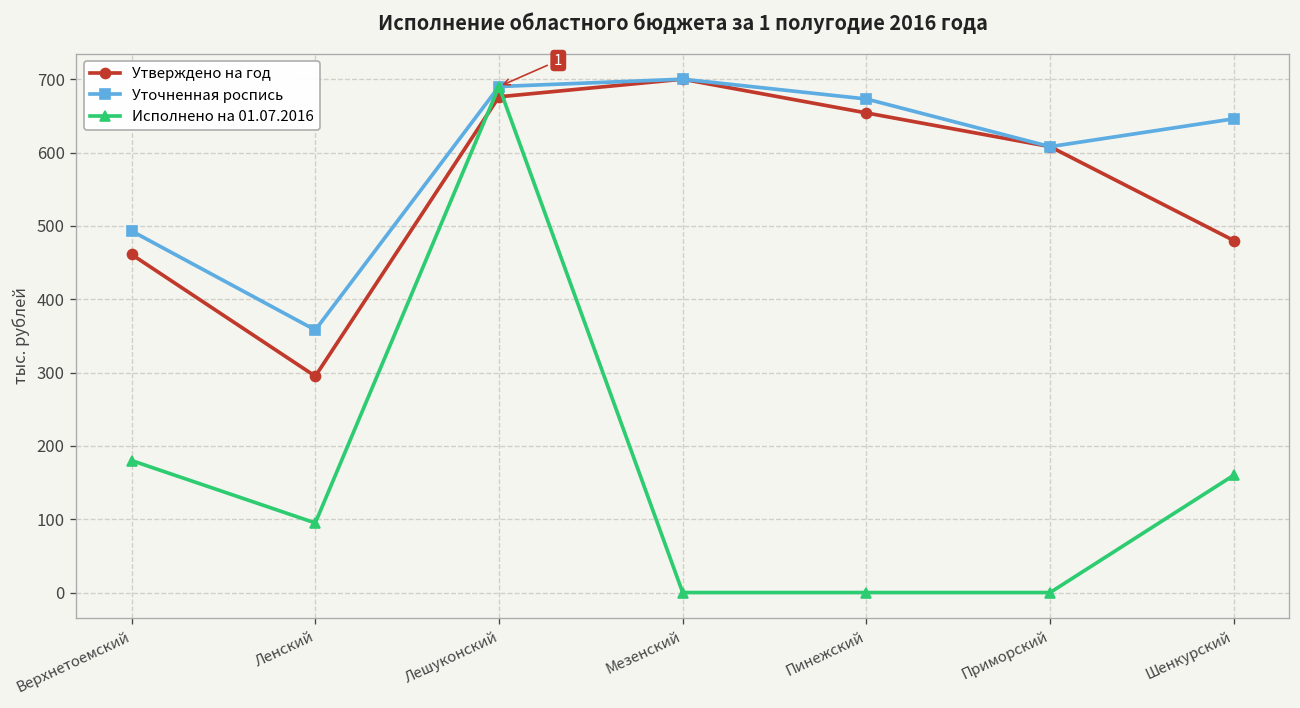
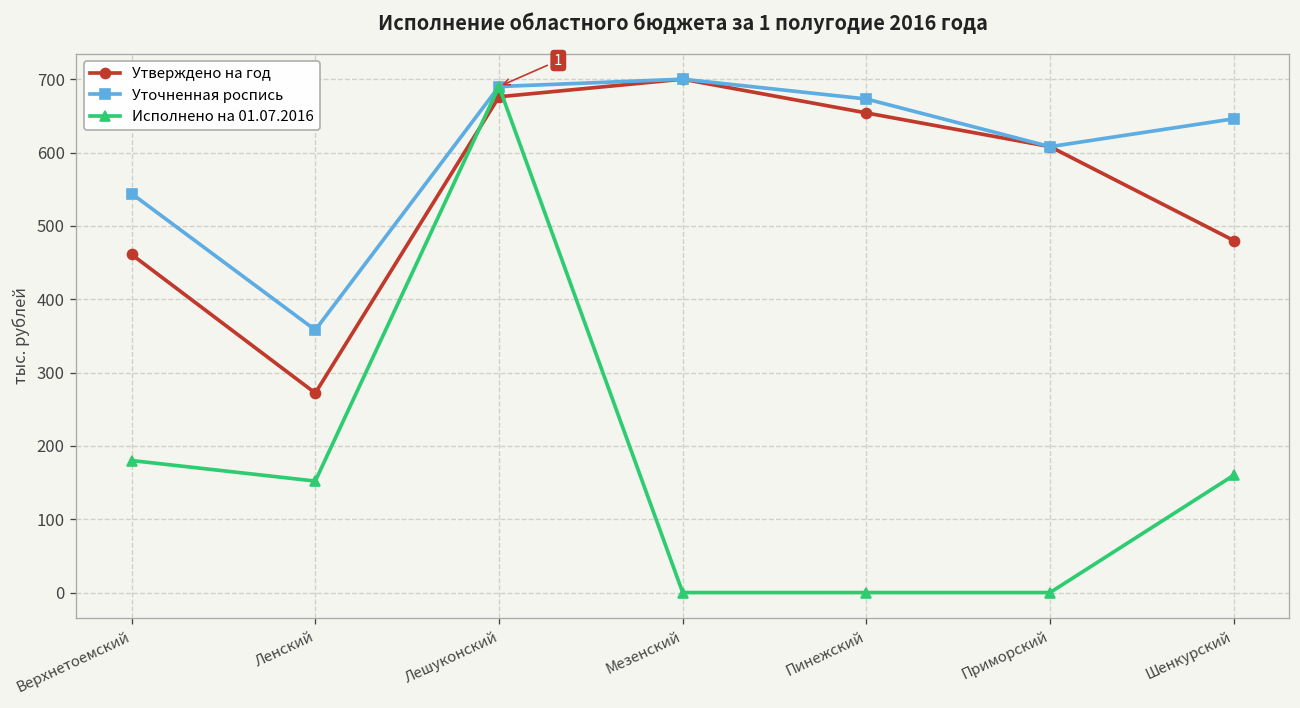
Уточненная роспись, Верхнетоемский: 490 -> 540
Утверждено на год, Ленский: 300 -> 270
Исполнено на 01.07.2016, Ленский: 90 -> 150
